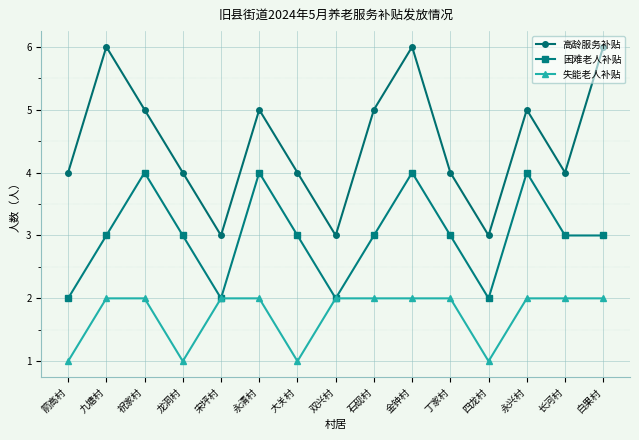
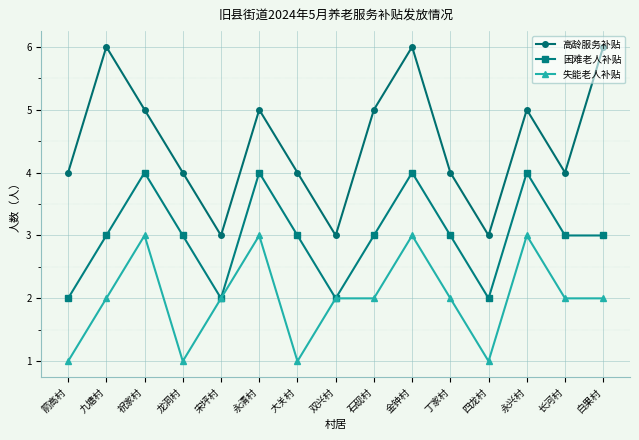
失能老人补贴, 祝家村: 2 -> 3
失能老人补贴, 永清村: 2 -> 3
失能老人补贴, 金钟村: 2 -> 3
失能老人补贴, 永兴村: 2 -> 3
